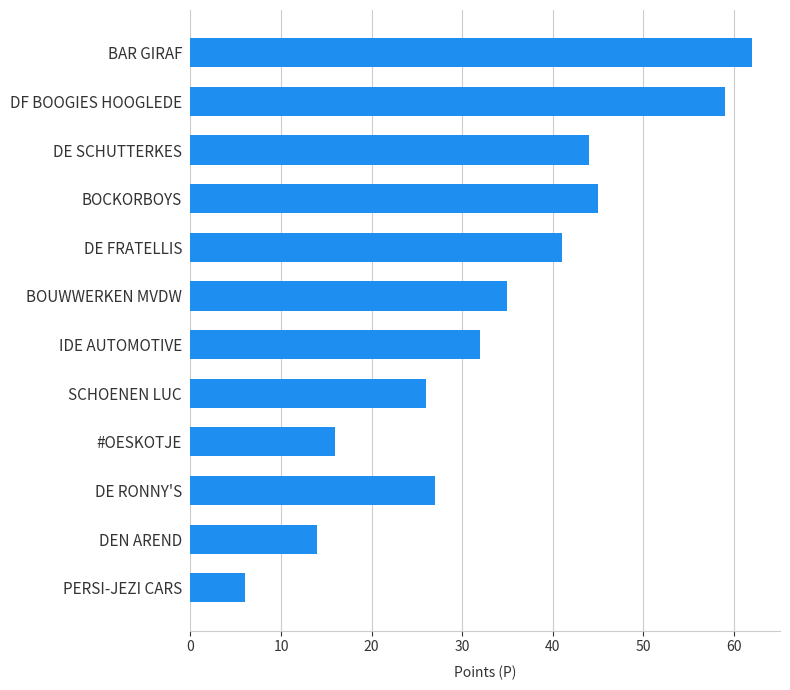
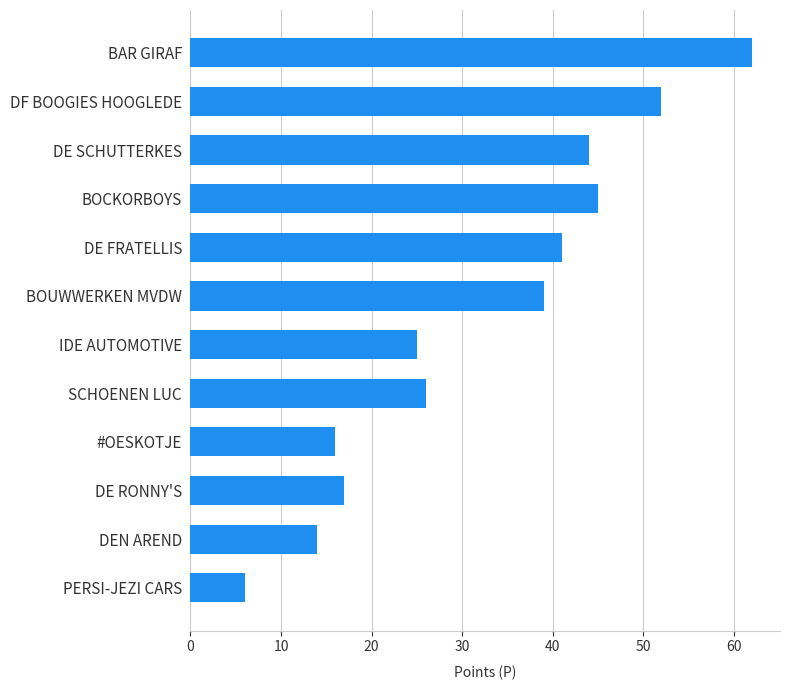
DF BOOGIES HOOGLEDE: 59 -> 52
BOUWWERKEN MVDW: 35 -> 39
IDE AUTOMOTIVE: 32 -> 25
DE RONNY'S: 27 -> 17
